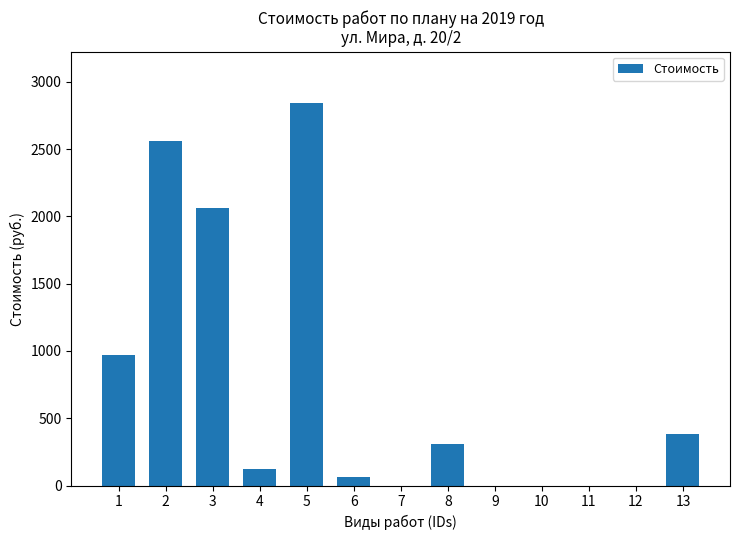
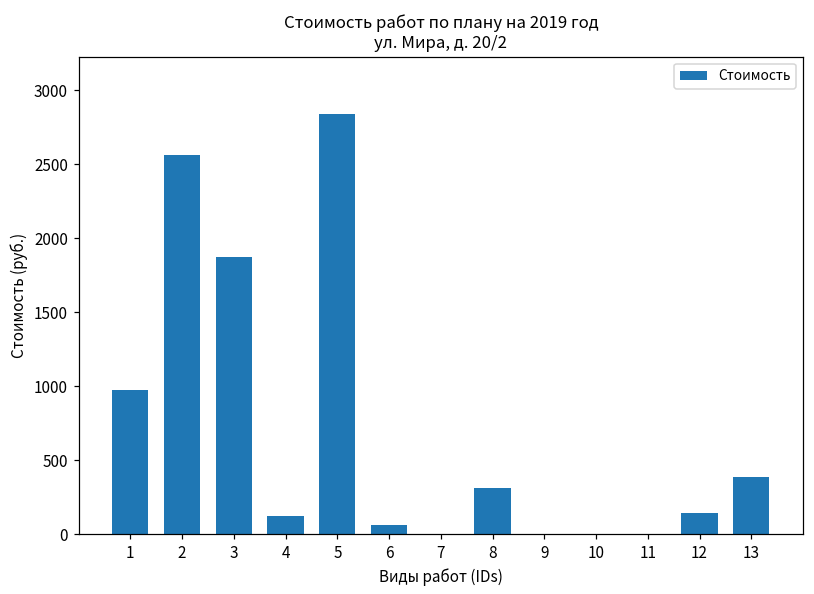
3: 2070 -> 1870
12: 0 -> 140
